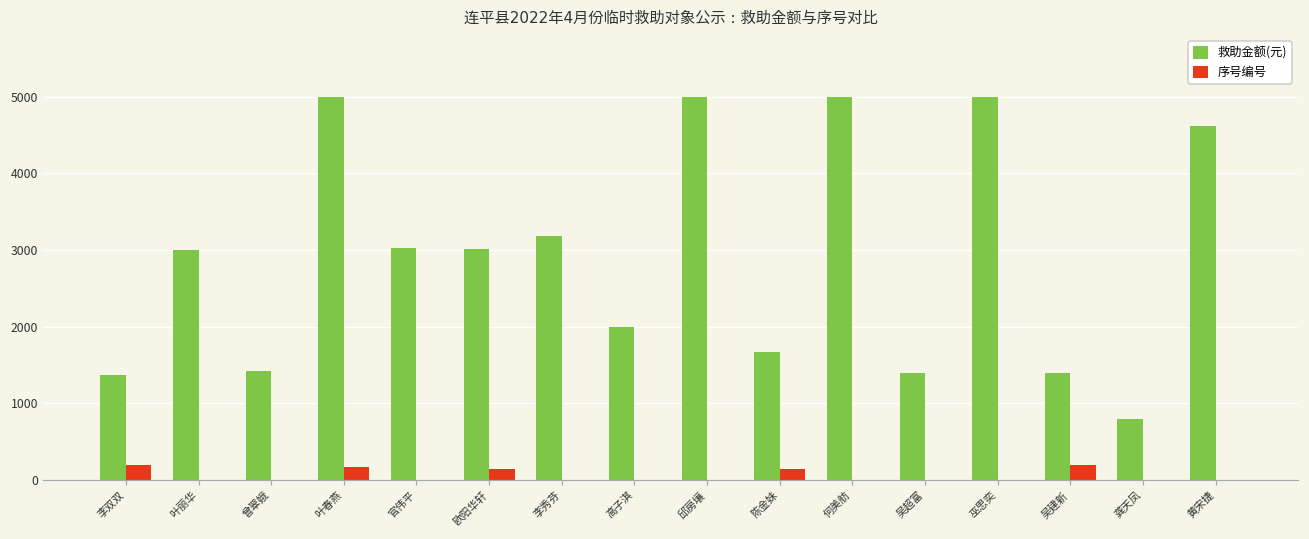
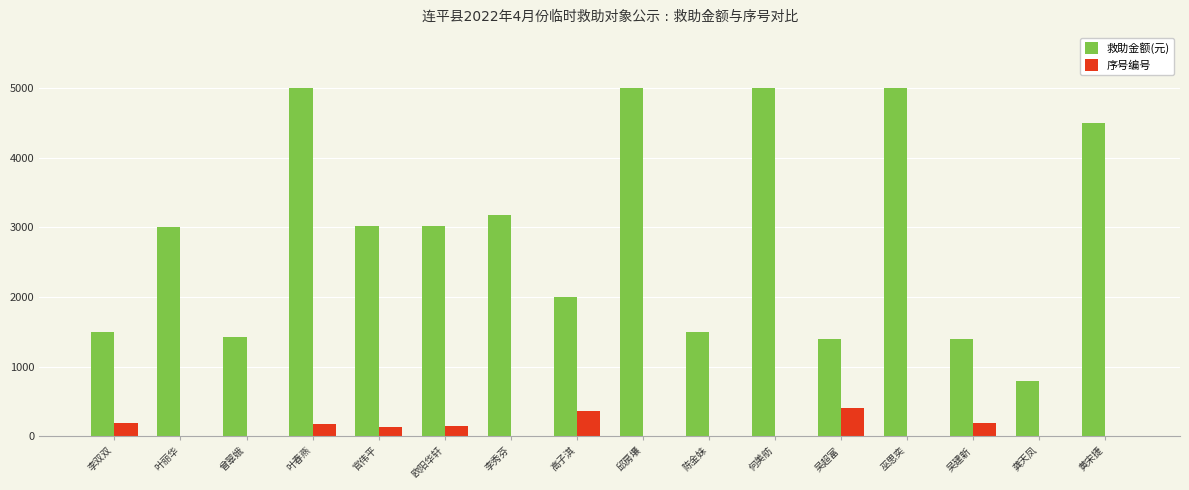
救助金额(元), 李双双: 1400 -> 1500
序号编号, 官伟平: 0 -> 100
序号编号, 高子淇: 0 -> 400
救助金额(元), 陈金妹: 1700 -> 1500
序号编号, 陈金妹: 100 -> 0
序号编号, 吴超富: 0 -> 400
救助金额(元), 黄宋捷: 4600 -> 4500
